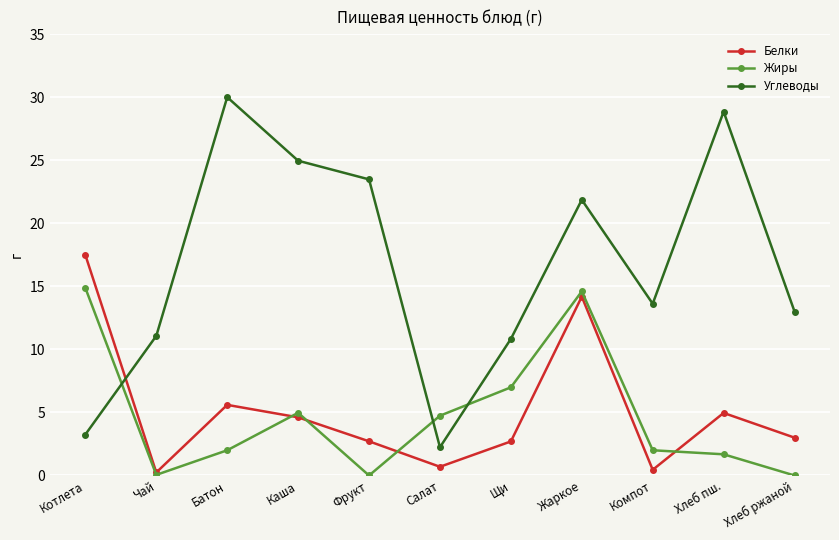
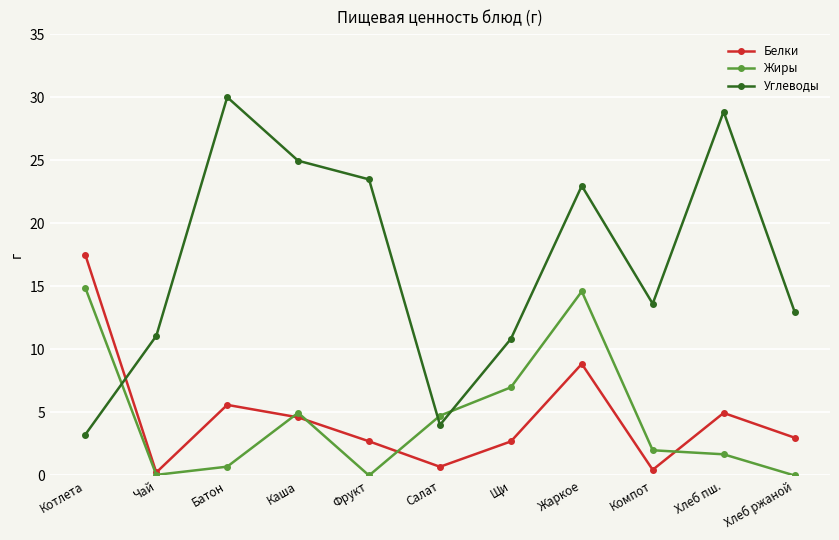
Жиры, Батон: 2.0 -> 0.7
Углеводы, Салат: 2.2 -> 4.0
Белки, Жаркое: 14.2 -> 8.9
Углеводы, Жаркое: 21.9 -> 23.0
